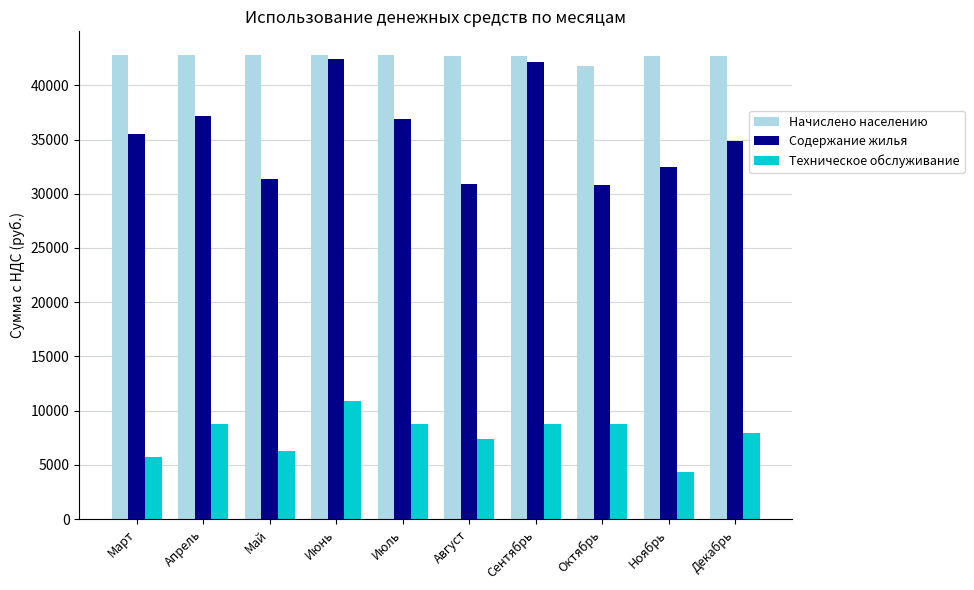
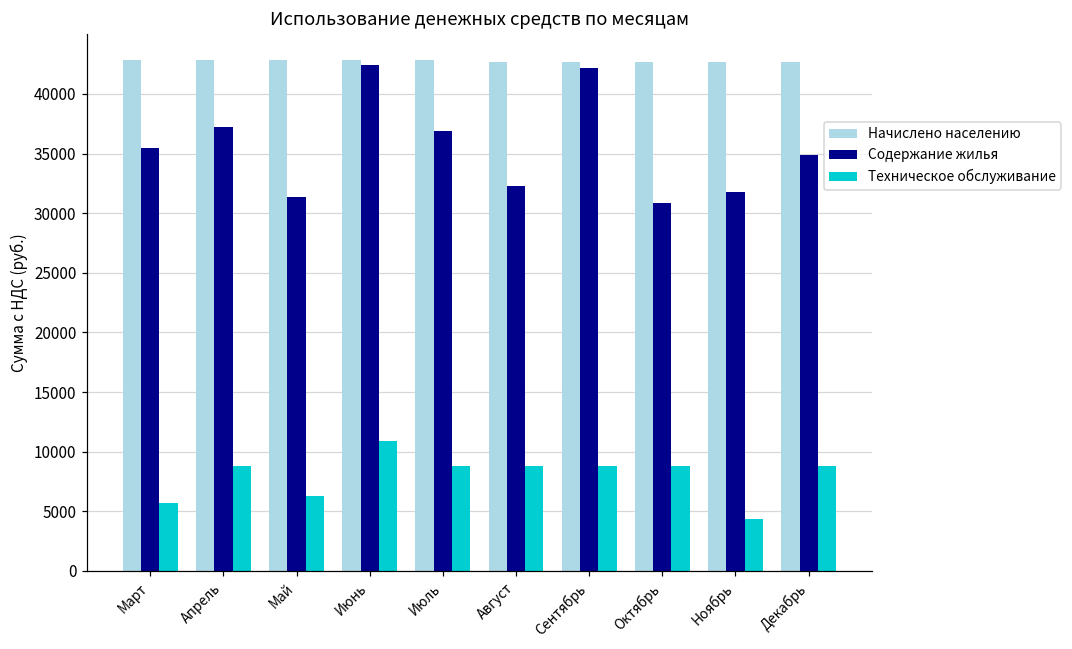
Содержание жилья, Август: 30900 -> 32300
Техническое обслуживание, Август: 7300 -> 8800
Начислено населению, Октябрь: 41800 -> 42700
Содержание жилья, Ноябрь: 32500 -> 31800
Техническое обслуживание, Декабрь: 8000 -> 8800
